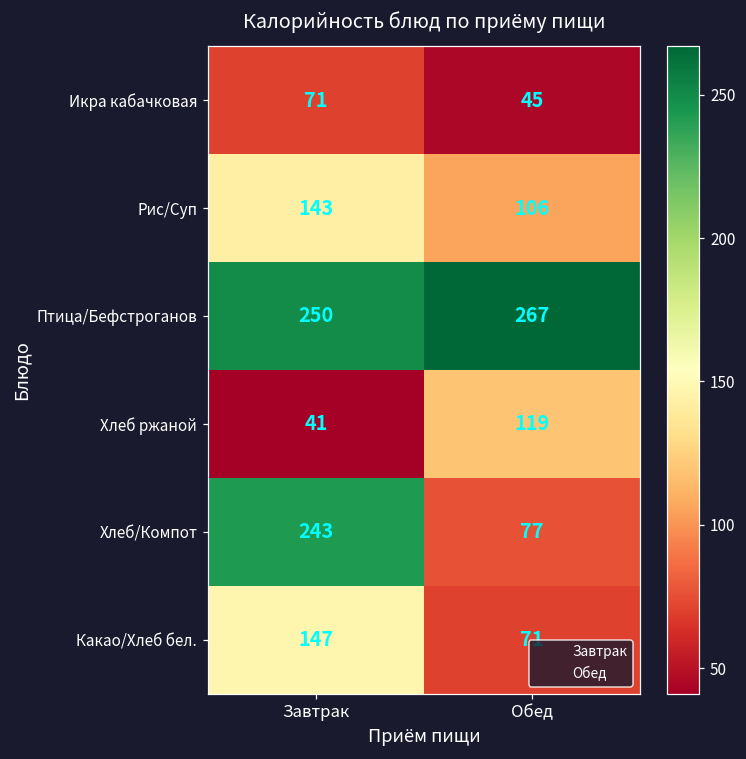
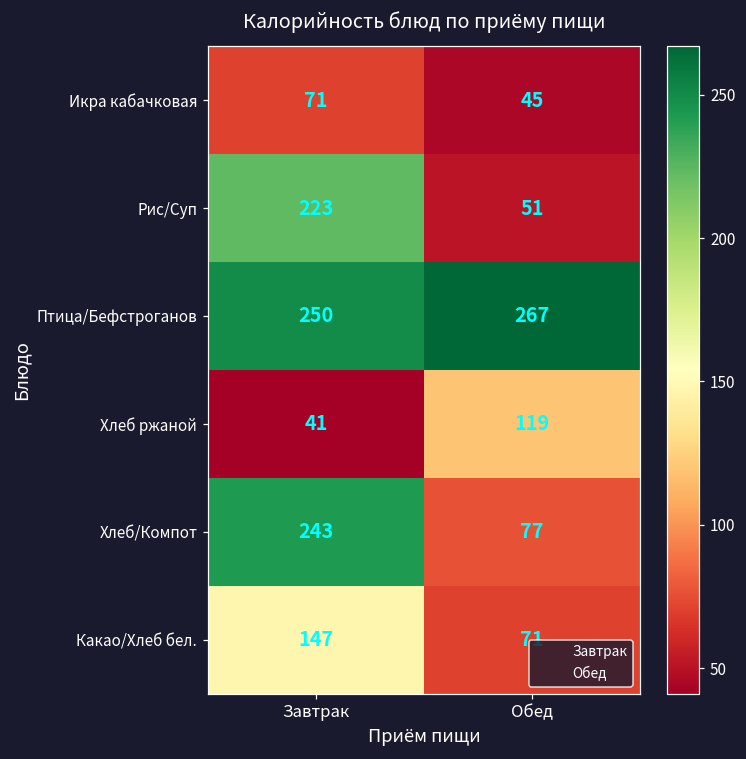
Рис/Суп, Завтрак: 143 -> 223
Рис/Суп, Обед: 106 -> 51
